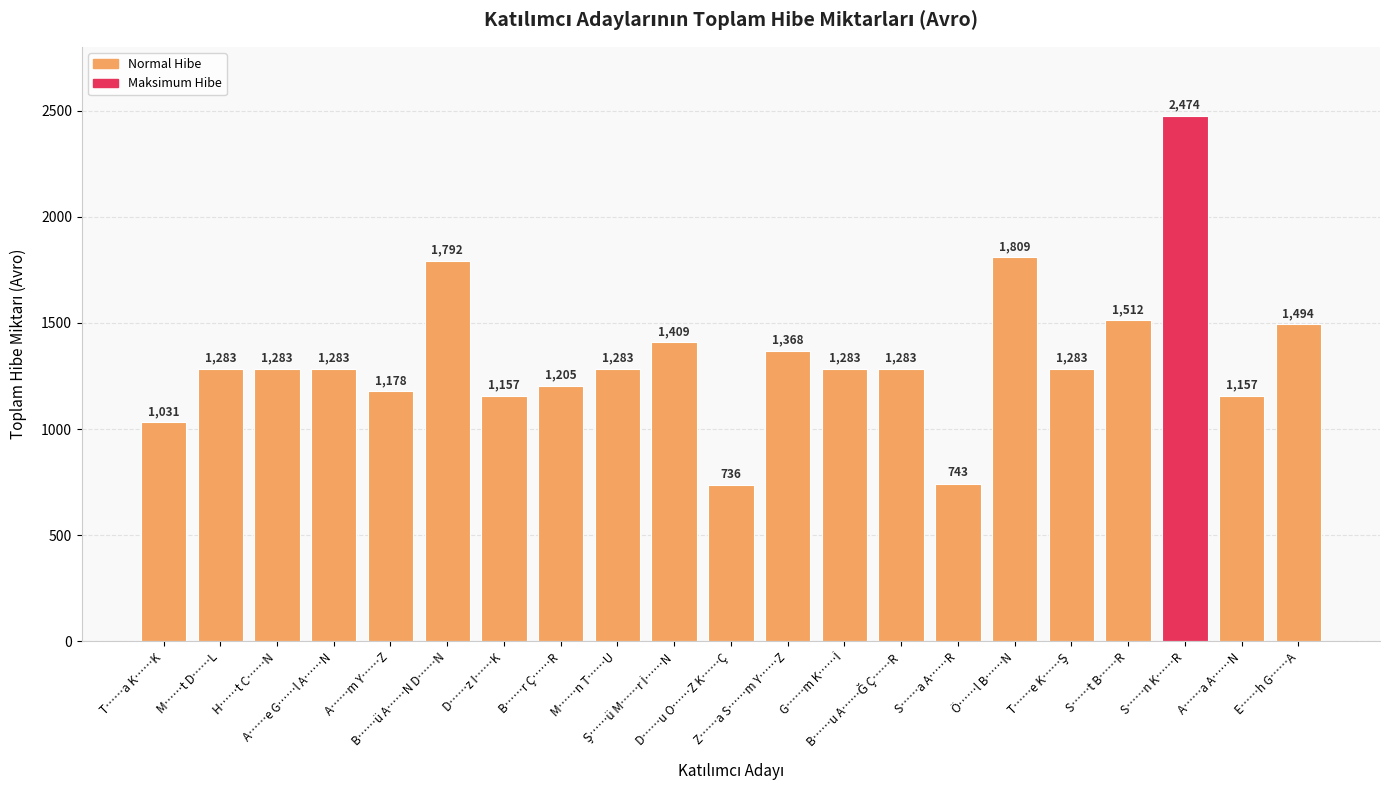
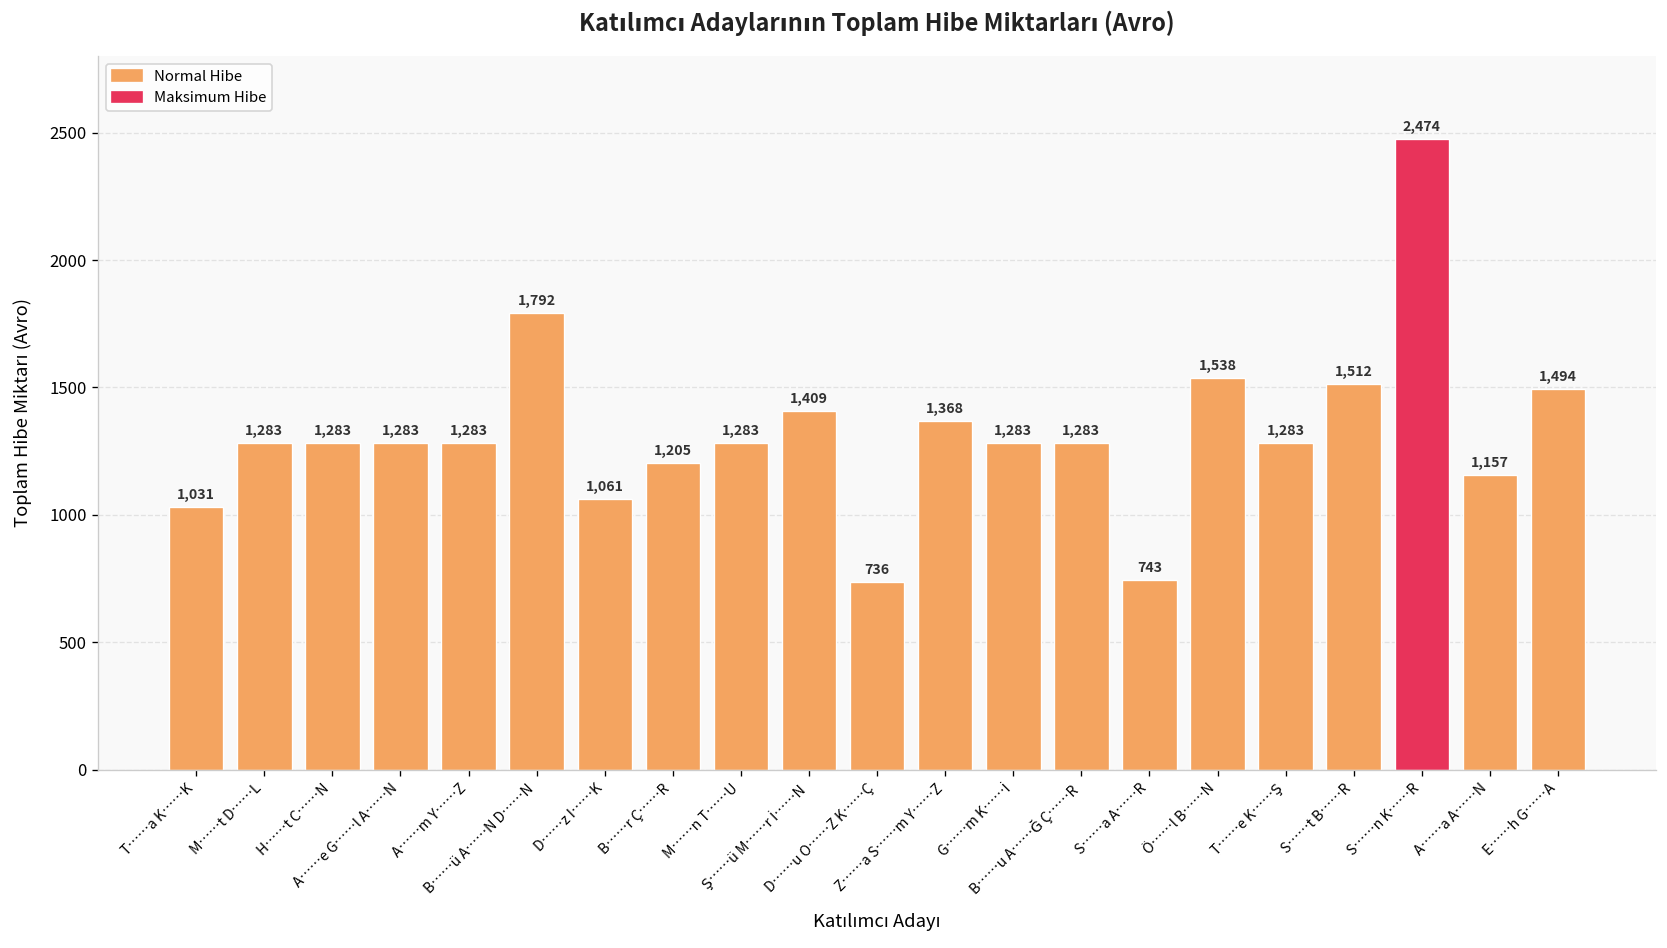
A……m Y……Z: 1,178 -> 1,283
D……z I……K: 1,157 -> 1,061
Ö……l B……N: 1,809 -> 1,538
